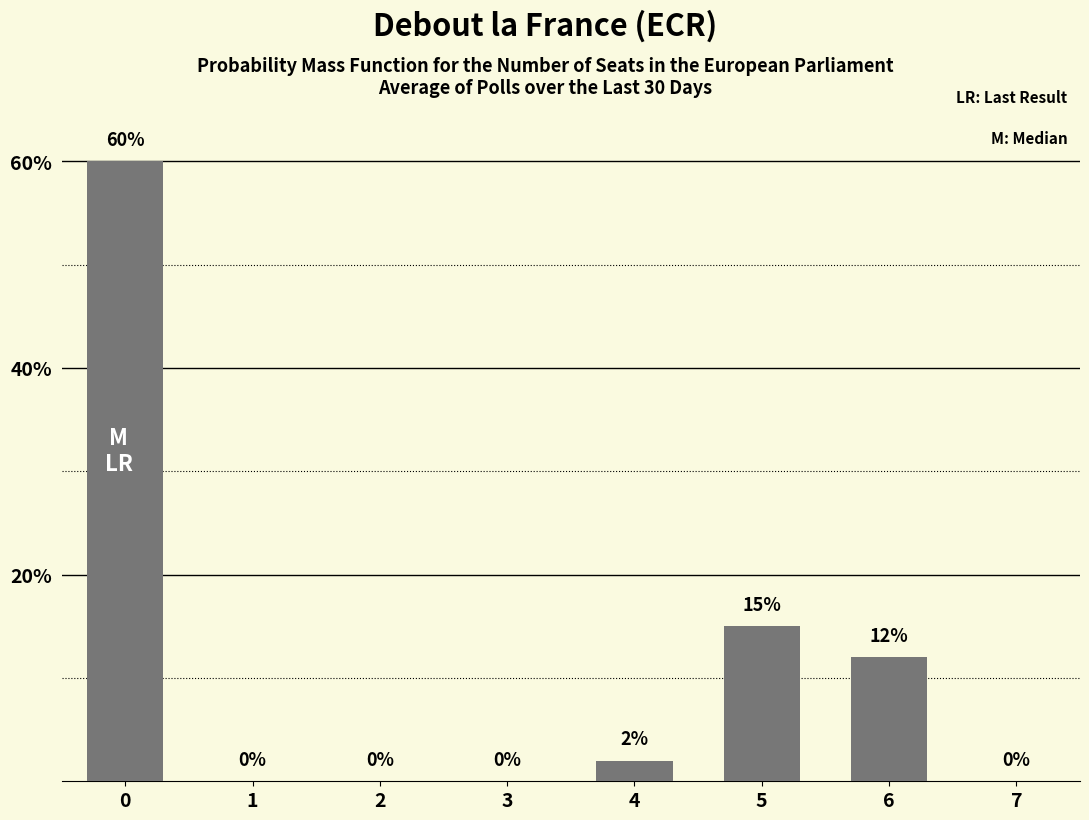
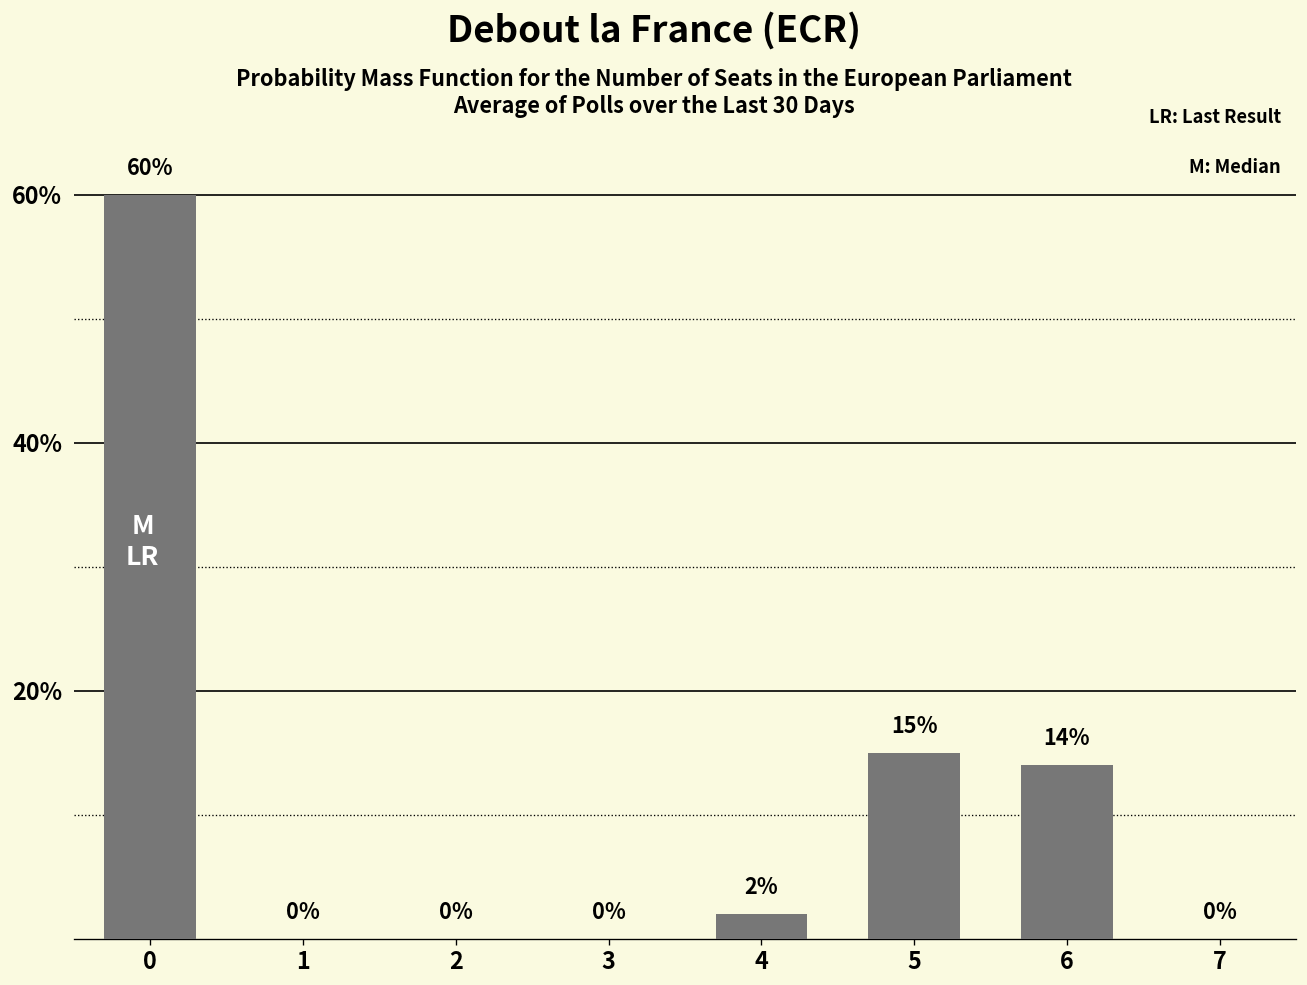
6: 12% -> 14%
